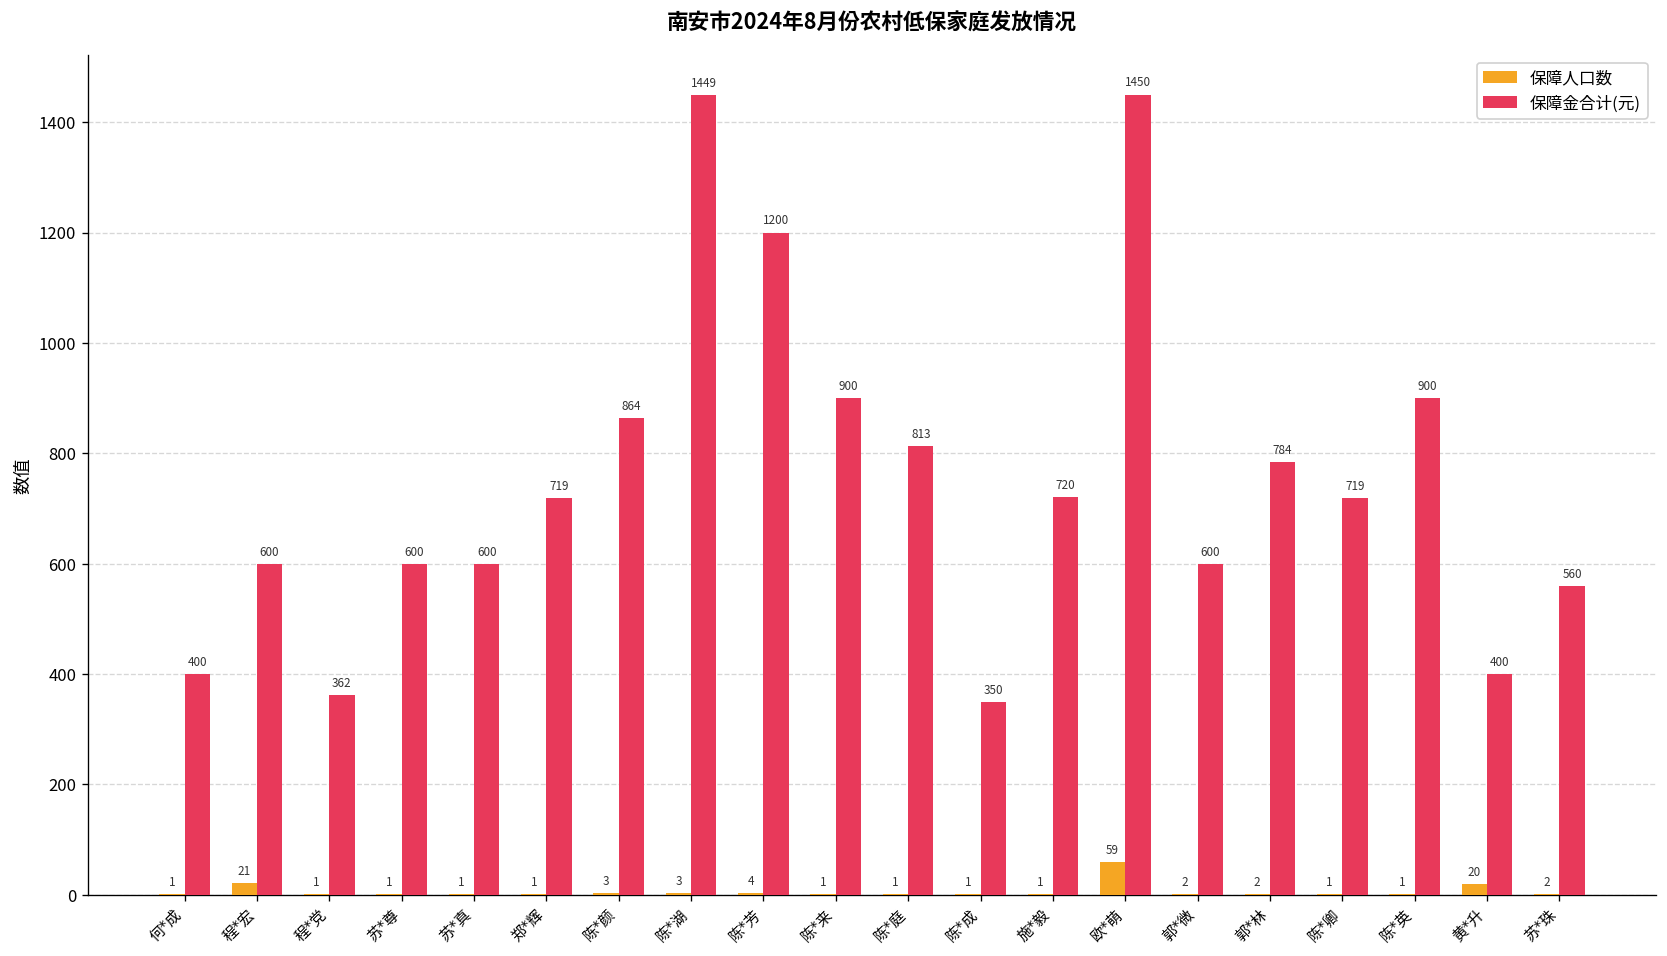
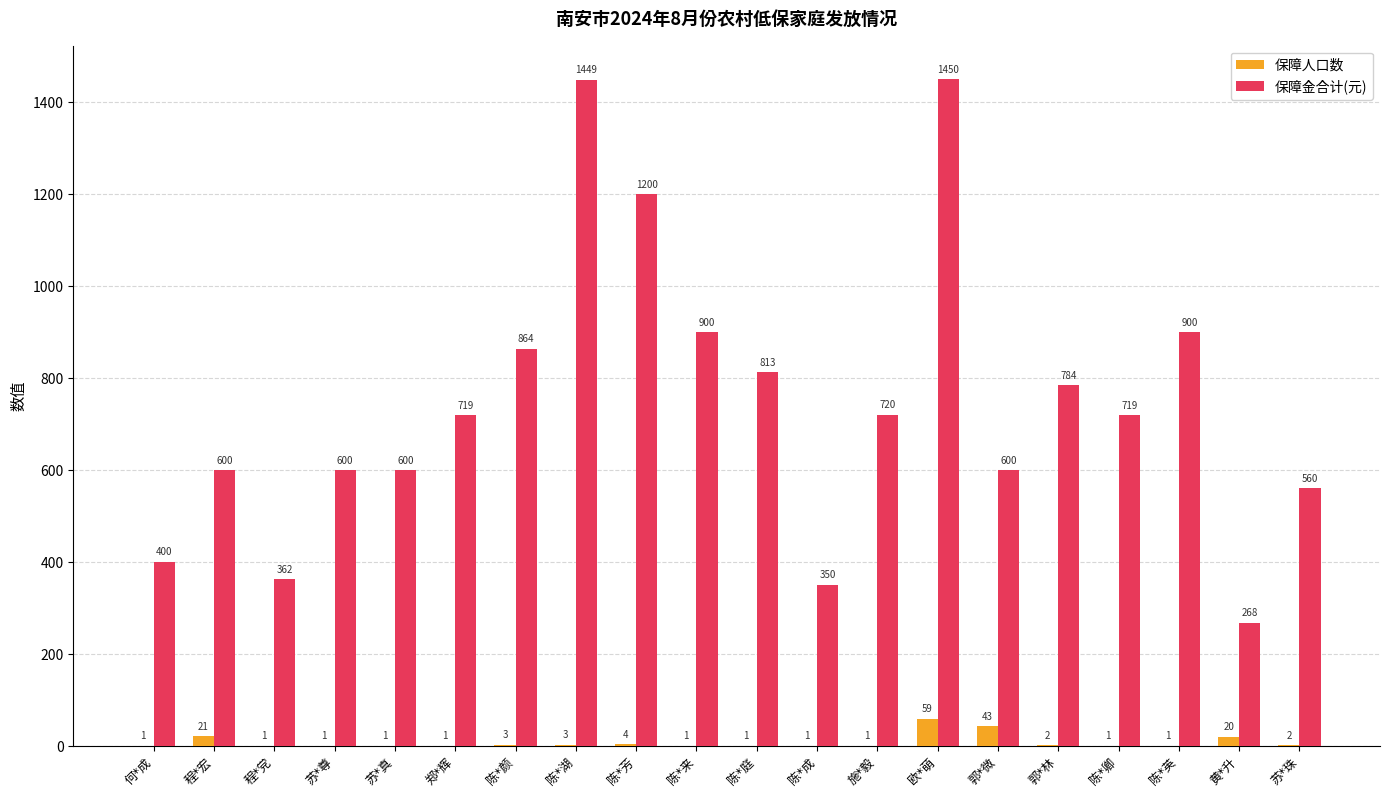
保障人口数, 郭*微: 2 -> 43
保障金合计(元), 黄*升: 400 -> 268
